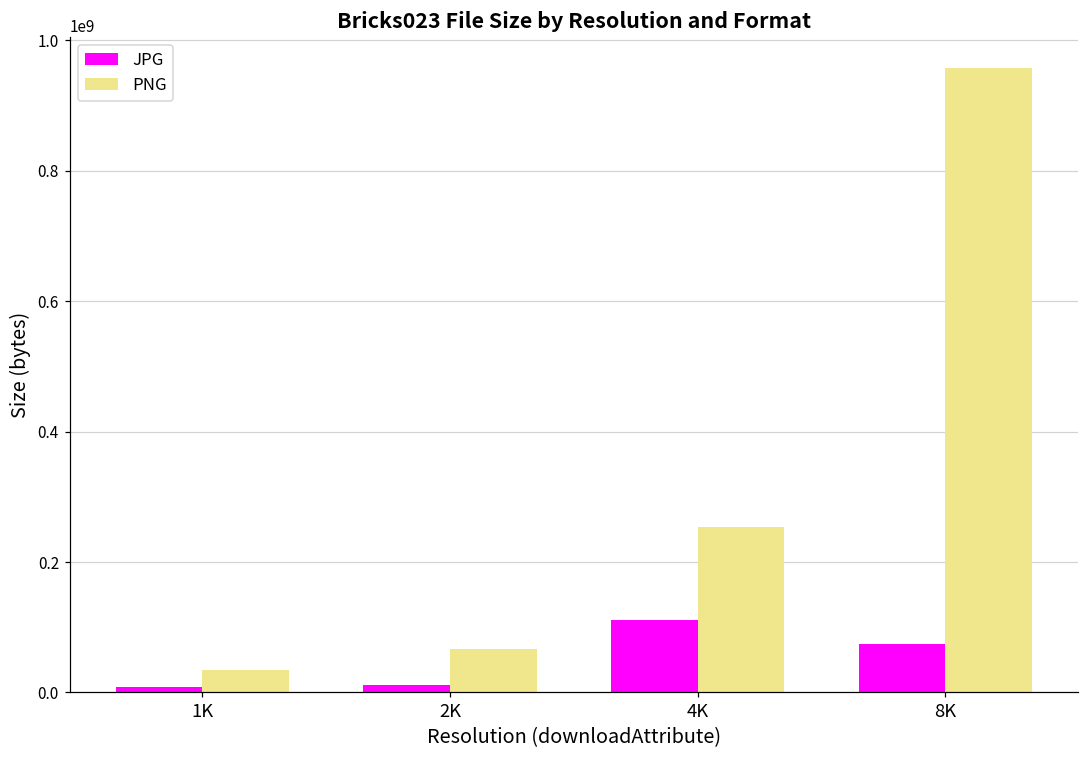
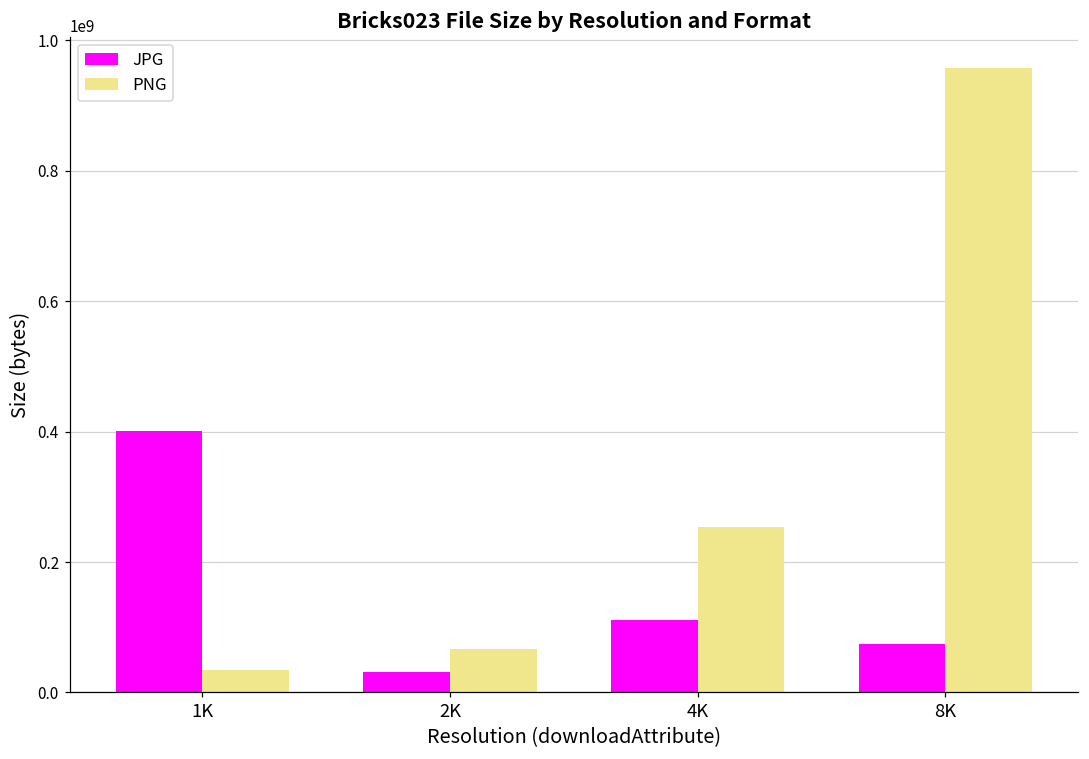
JPG, 1K: 10000000 -> 400000000
JPG, 2K: 10000000 -> 30000000
